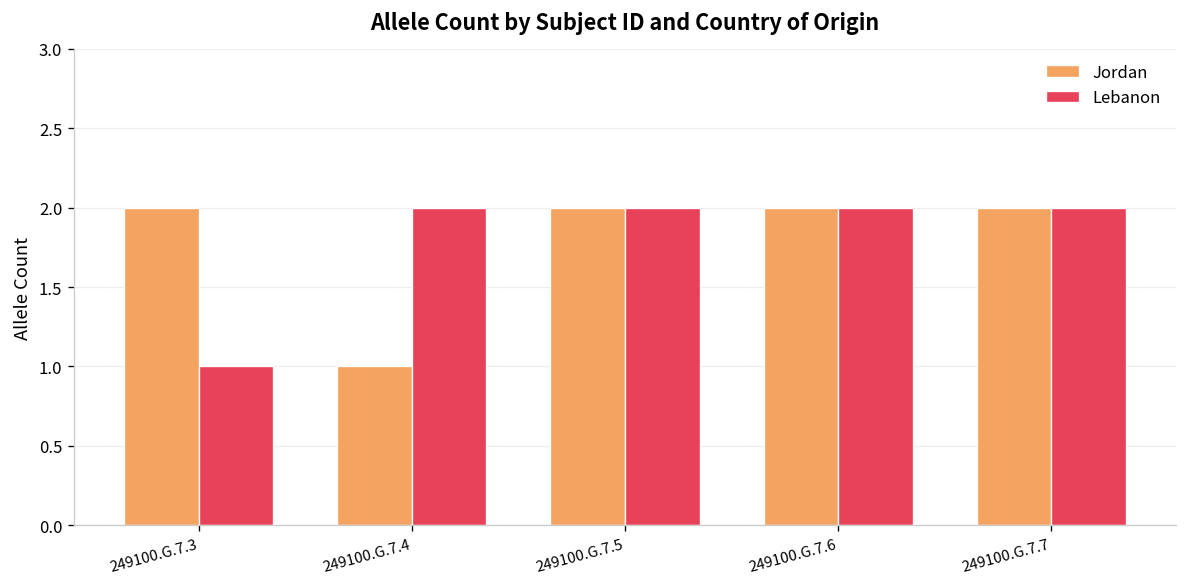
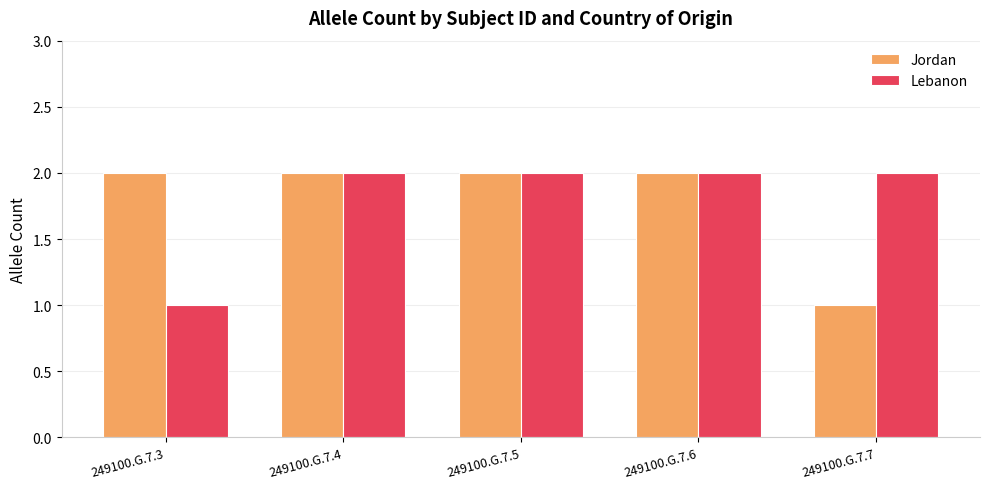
Jordan, 249100.G.7.4: 1 -> 2
Jordan, 249100.G.7.7: 2 -> 1
